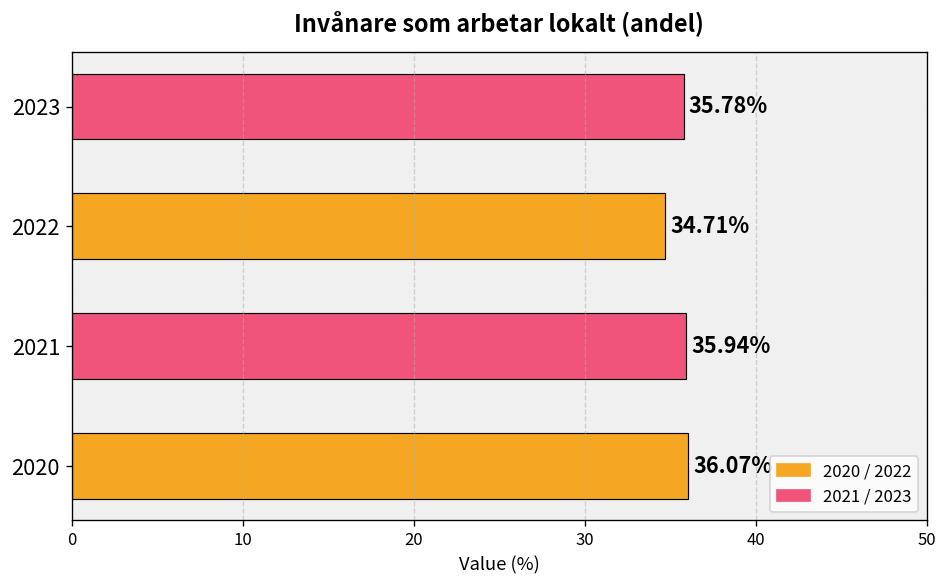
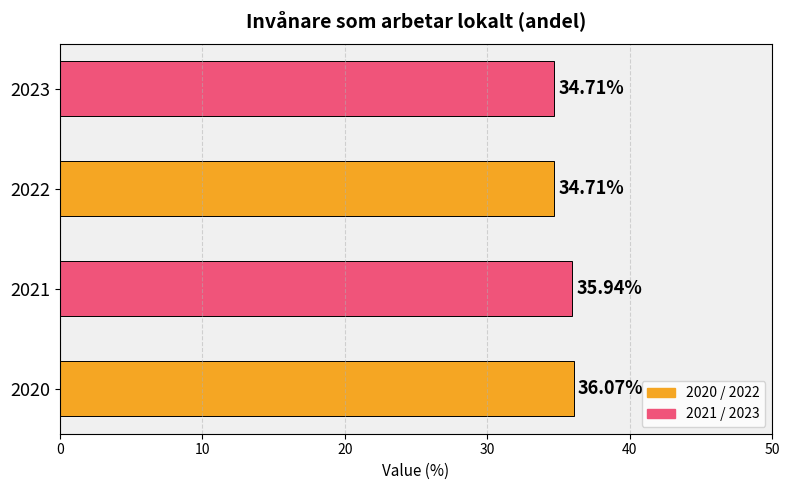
2023: 35.78% -> 34.71%
